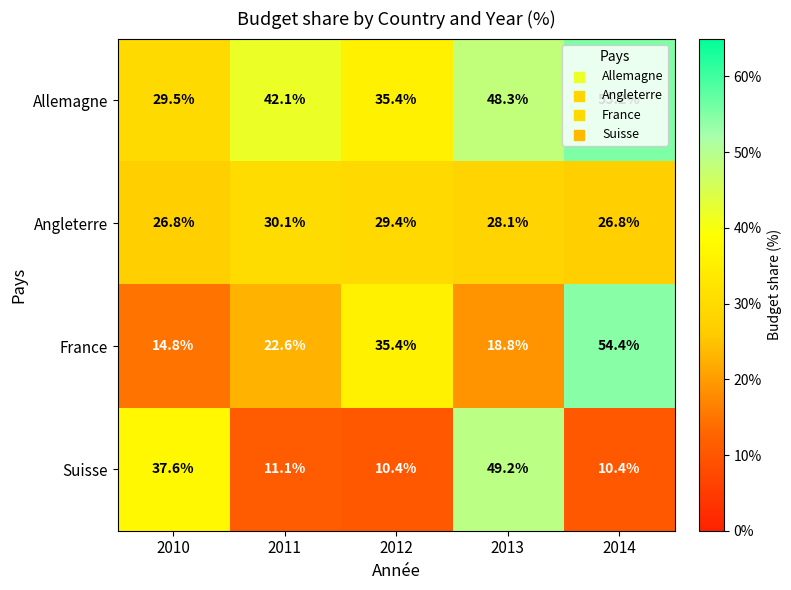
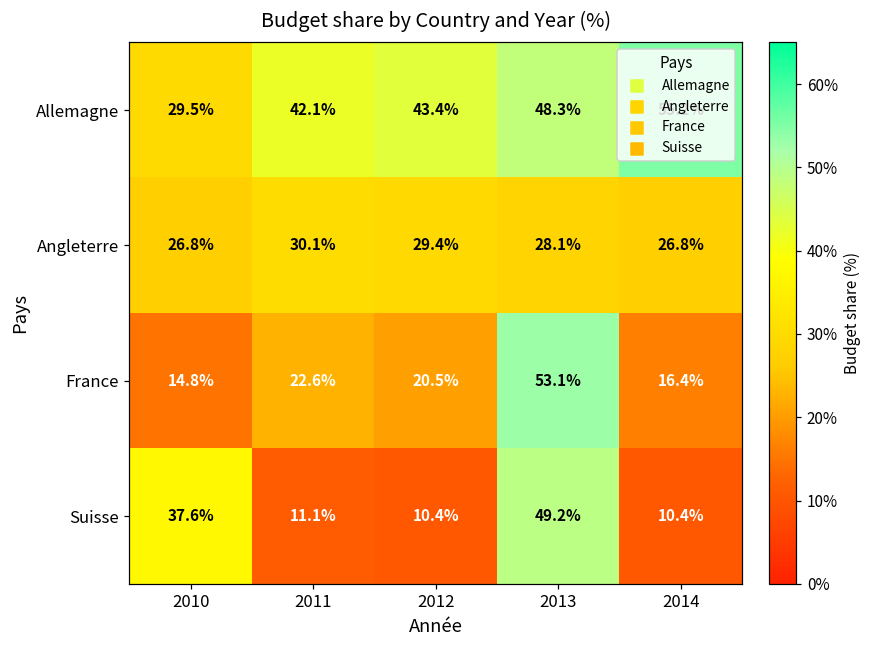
Allemagne, 2012: 35.4% -> 43.4%
France, 2012: 35.4% -> 20.5%
France, 2013: 18.8% -> 53.1%
France, 2014: 54.4% -> 16.4%
